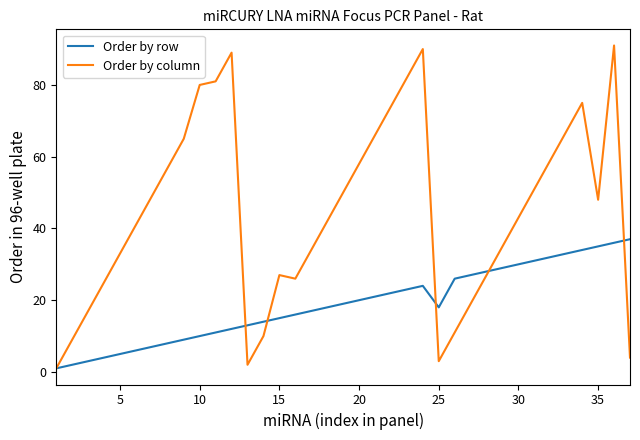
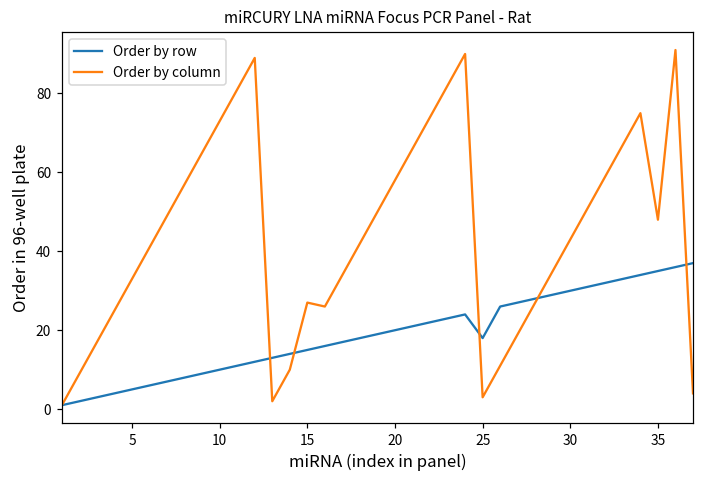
Order by column, 10: 80 -> 73
